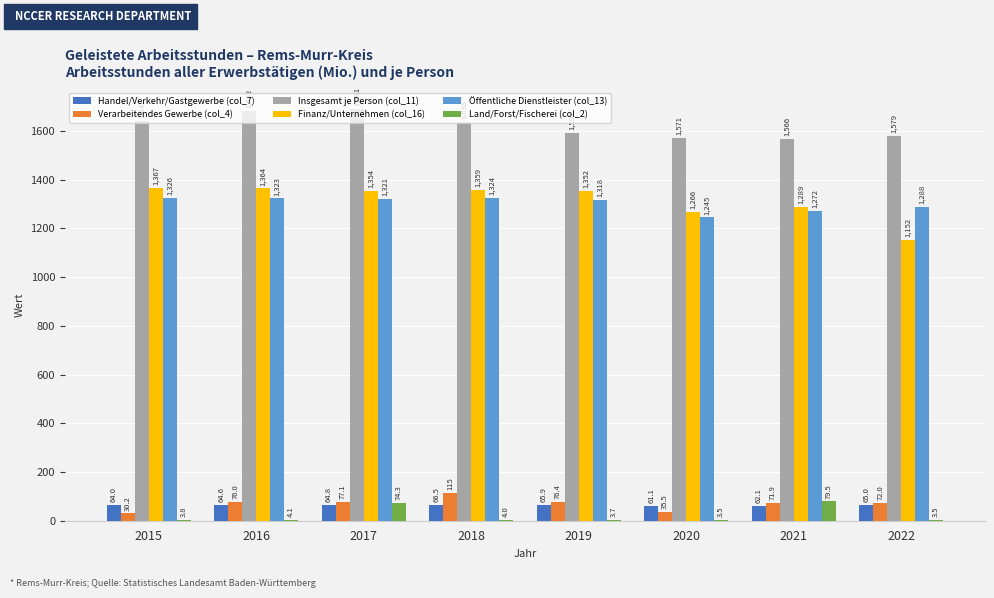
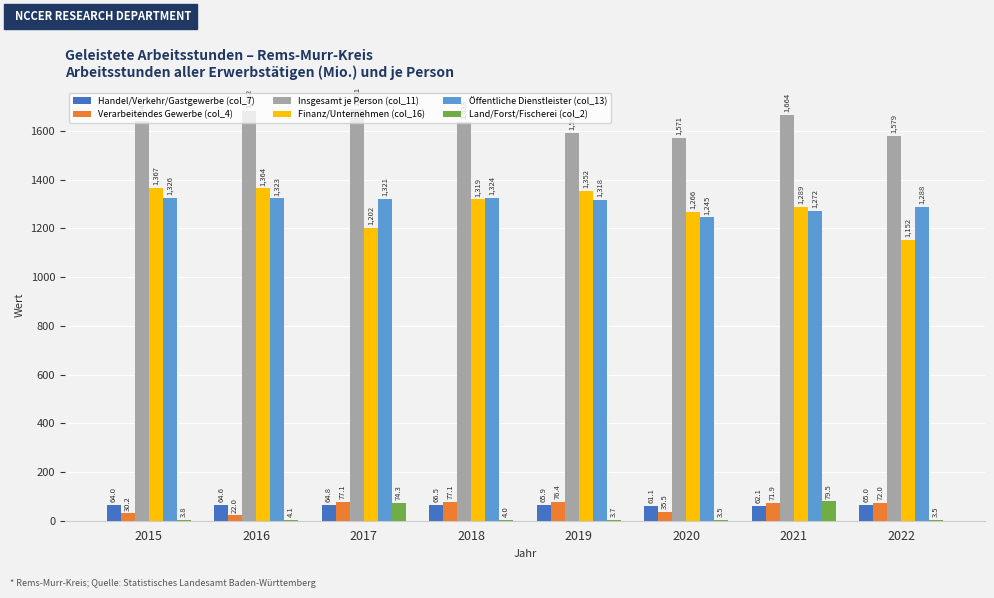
Verarbeitendes Gewerbe (col_4), 2016: 76.0 -> 22.0
Finanz/Unternehmen (col_16), 2017: 1,354 -> 1,202
Verarbeitendes Gewerbe (col_4), 2018: 115 -> 77.1
Finanz/Unternehmen (col_16), 2018: 1,359 -> 1,319
Insgesamt je Person (col_11), 2021: 1,566 -> 1,664
